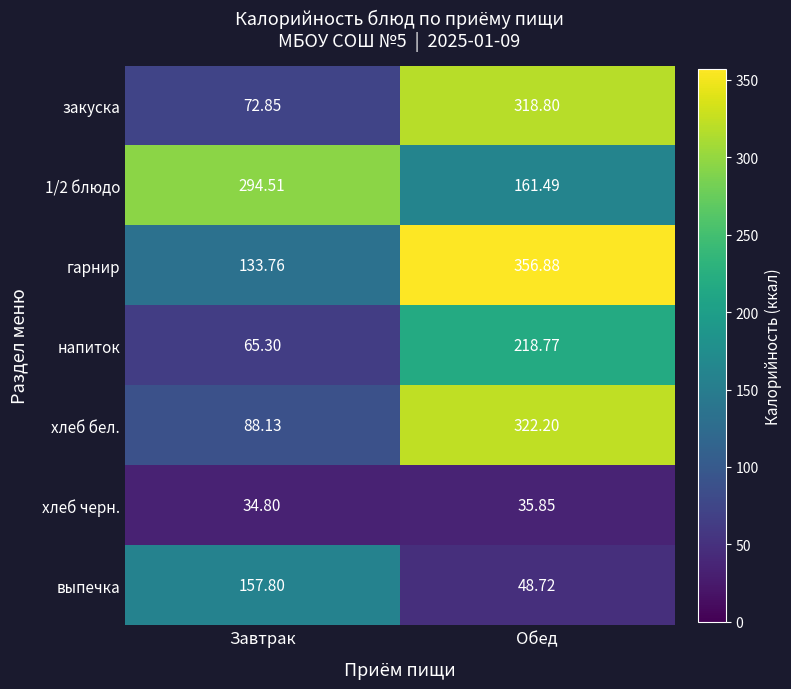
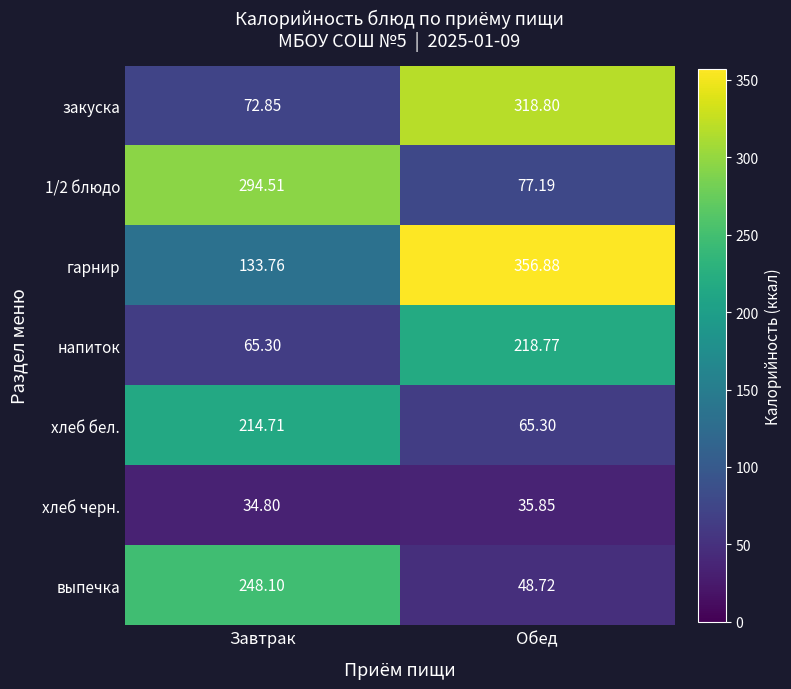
1/2 блюдо, Обед: 161.49 -> 77.19
хлеб бел., Завтрак: 88.13 -> 214.71
хлеб бел., Обед: 322.20 -> 65.30
выпечка, Завтрак: 157.80 -> 248.10
